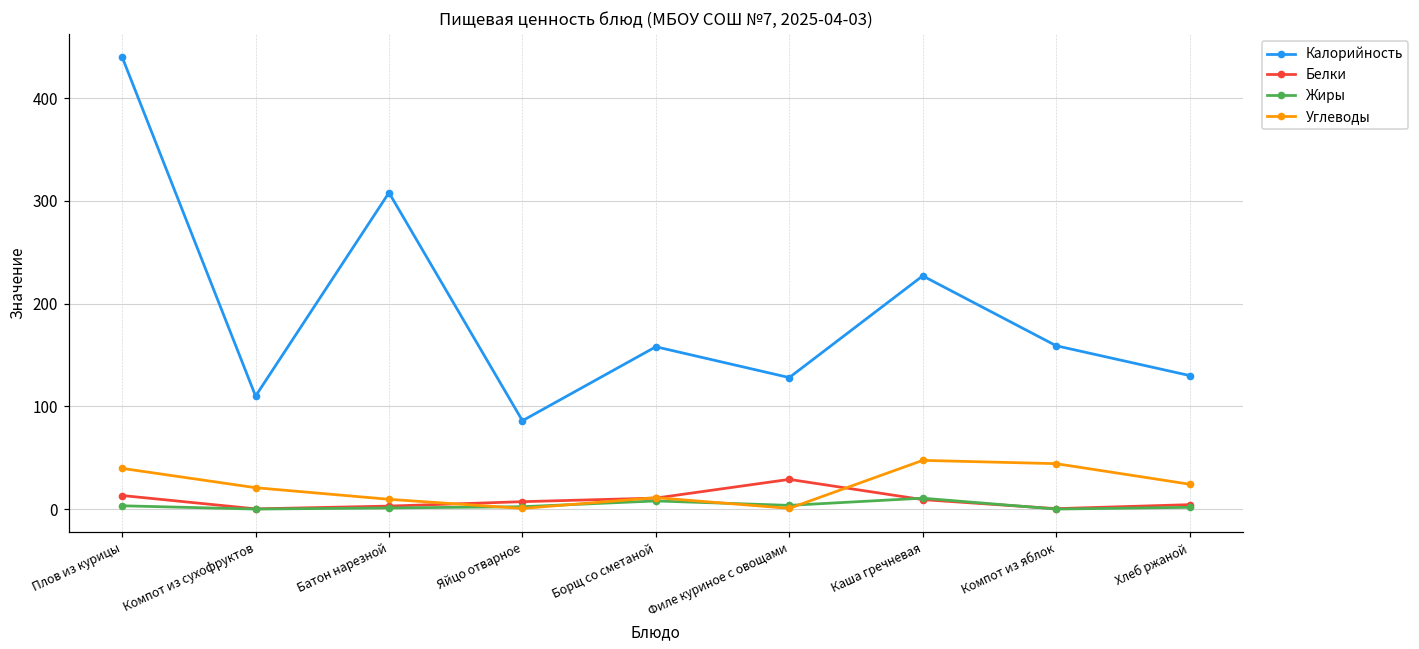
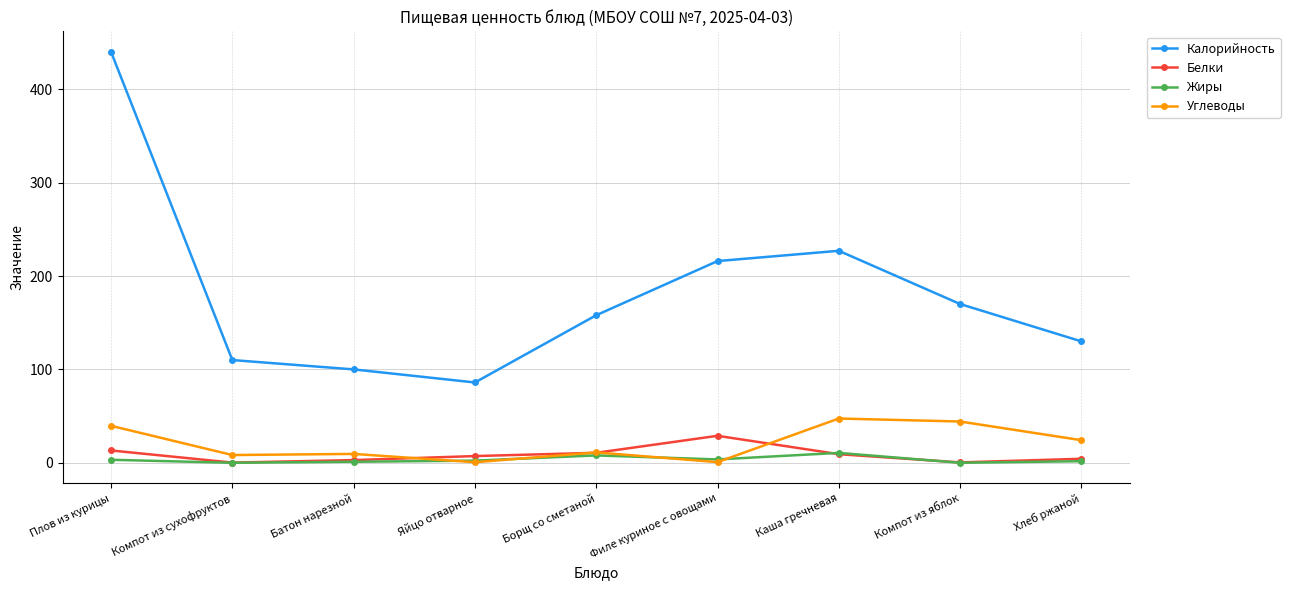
Углеводы, Компот из сухофруктов: 20 -> 10
Калорийность, Батон нарезной: 310 -> 100
Калорийность, Филе куриное с овощами: 130 -> 220
Калорийность, Компот из яблок: 160 -> 170
